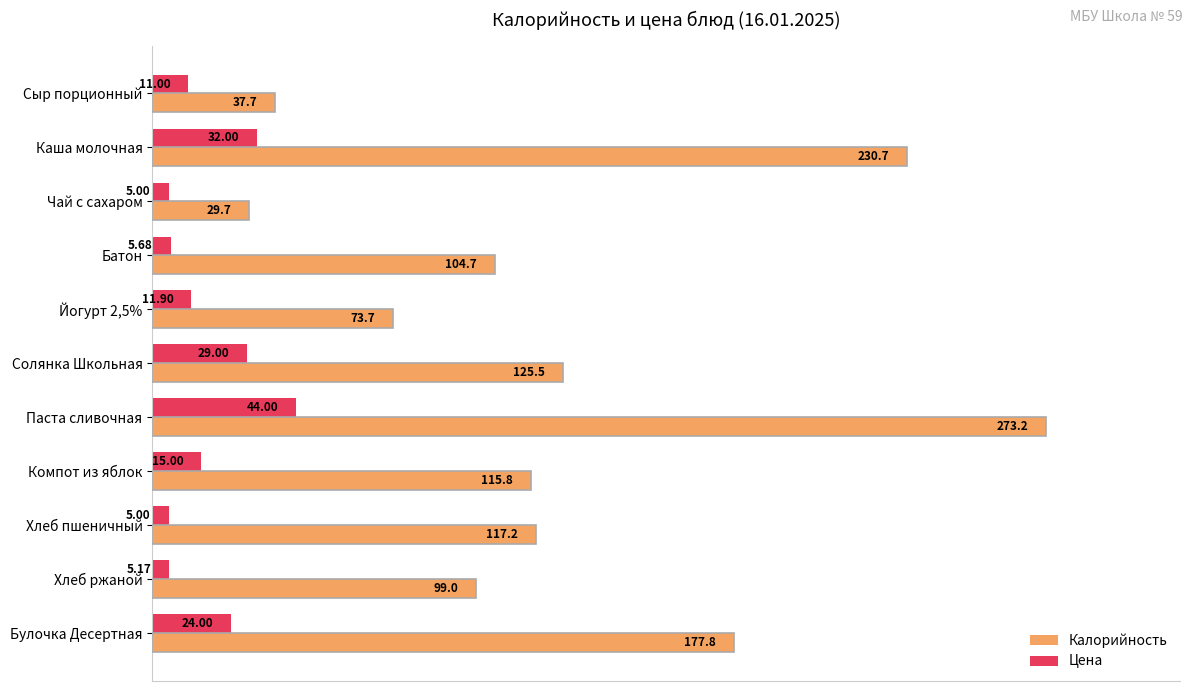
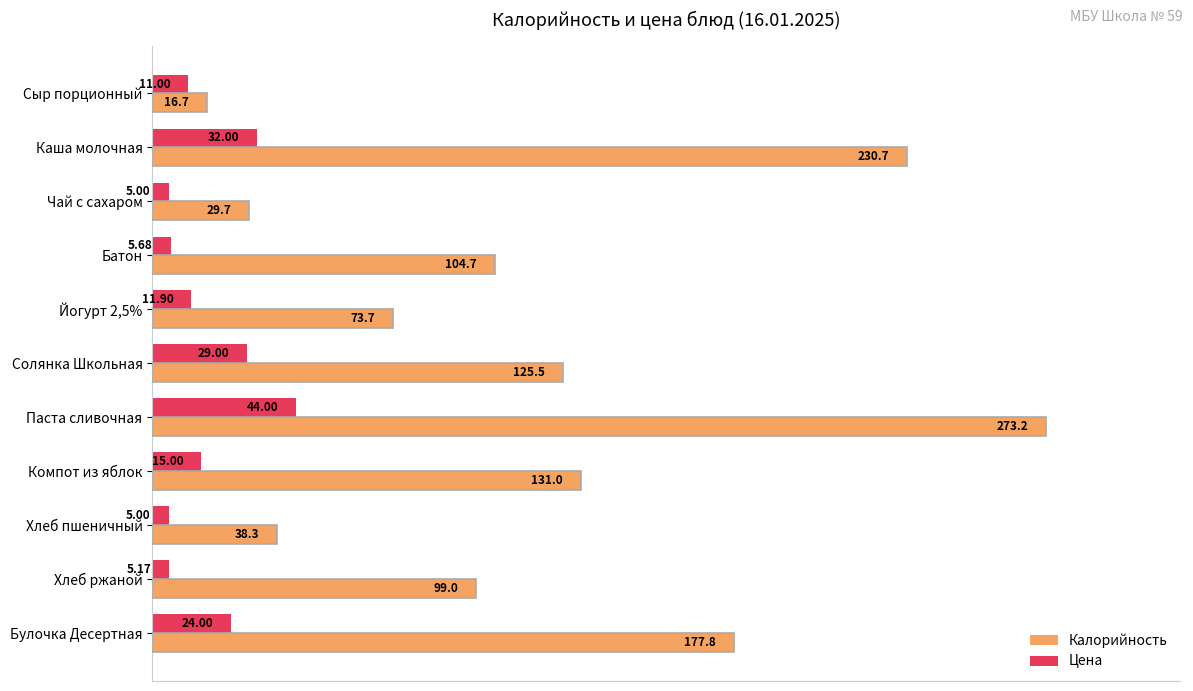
Калорийность, Сыр порционный: 37.7 -> 16.7
Калорийность, Компот из яблок: 115.8 -> 131.0
Калорийность, Хлеб пшеничный: 117.2 -> 38.3
